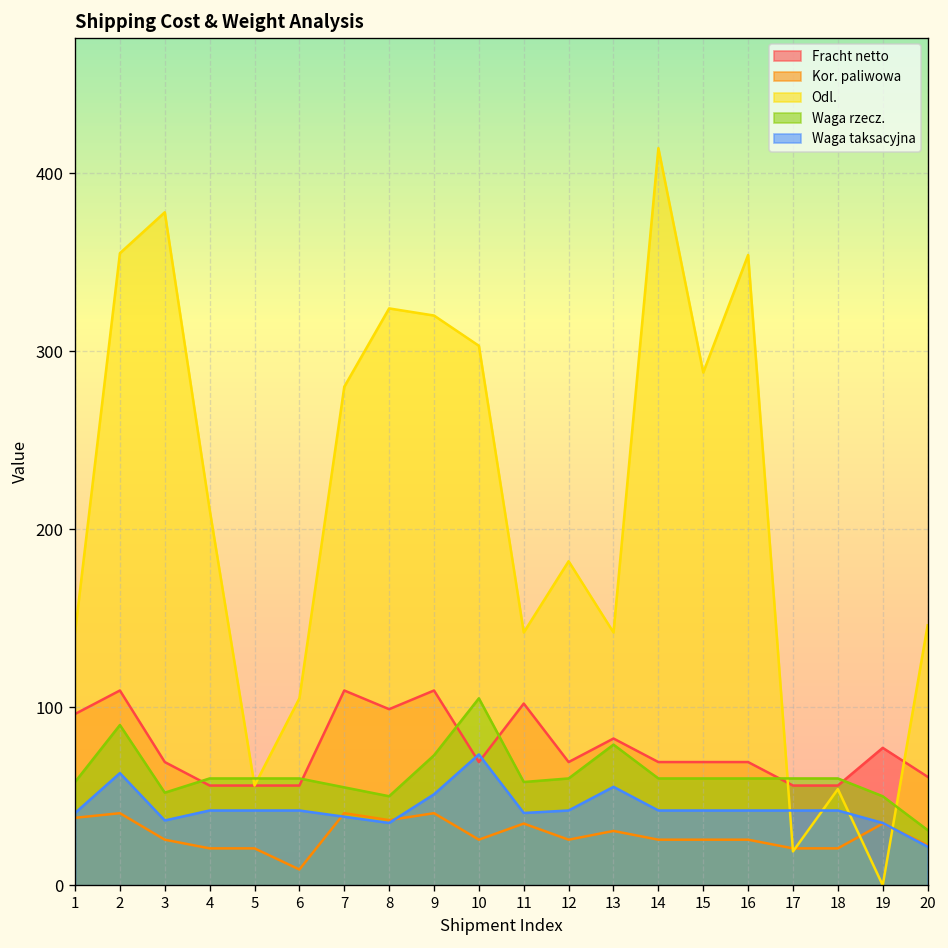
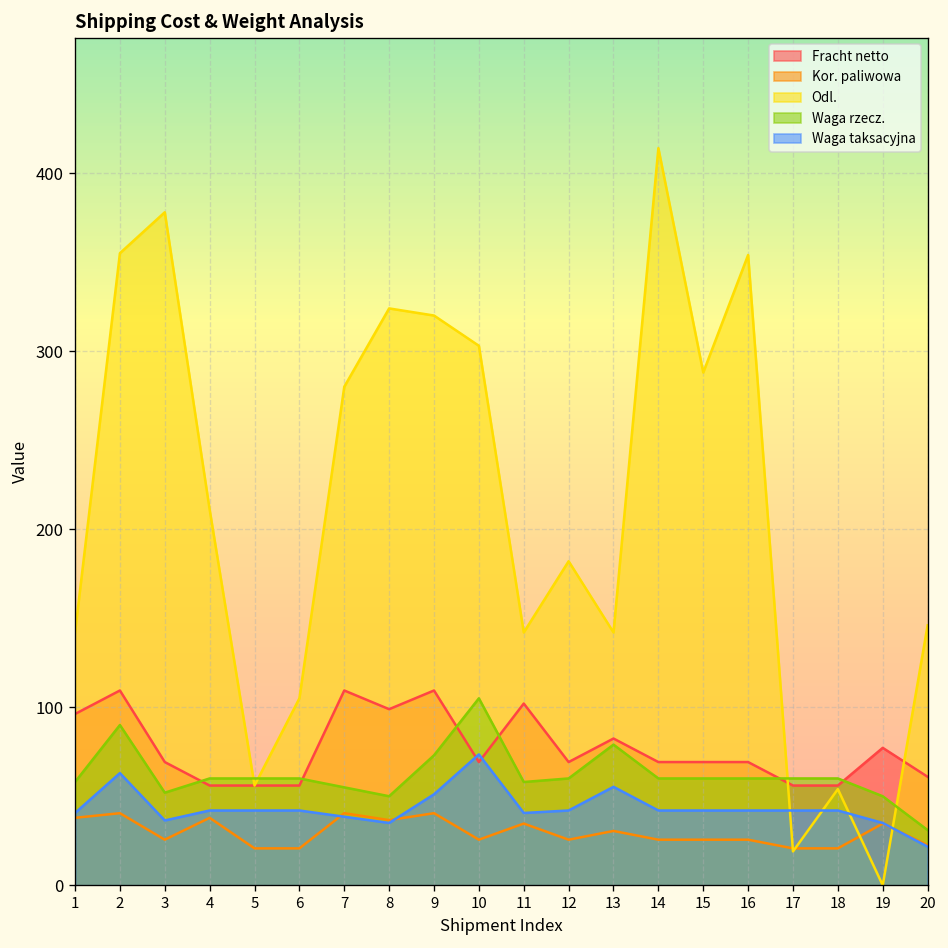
Kor. paliwowa, 4: 21 -> 38
Kor. paliwowa, 6: 9 -> 21
